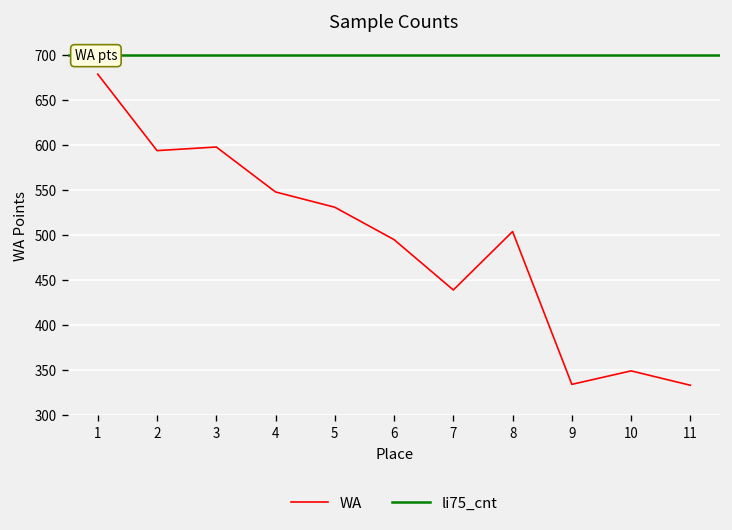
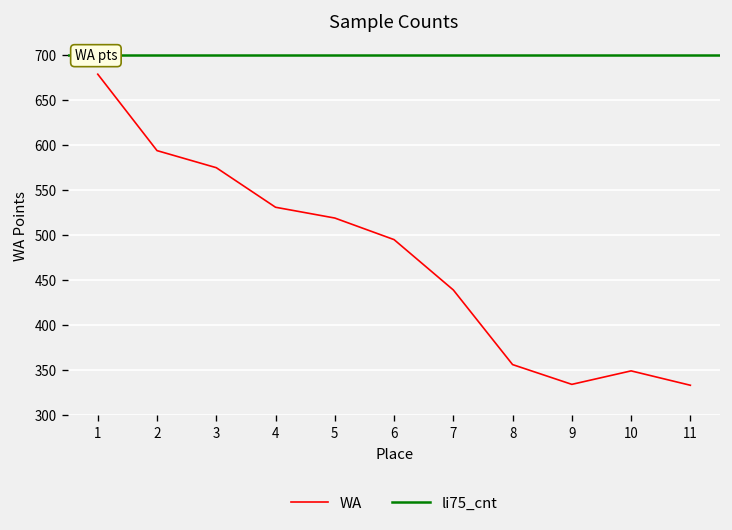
3: 600 -> 580
4: 550 -> 530
5: 530 -> 520
8: 500 -> 360
